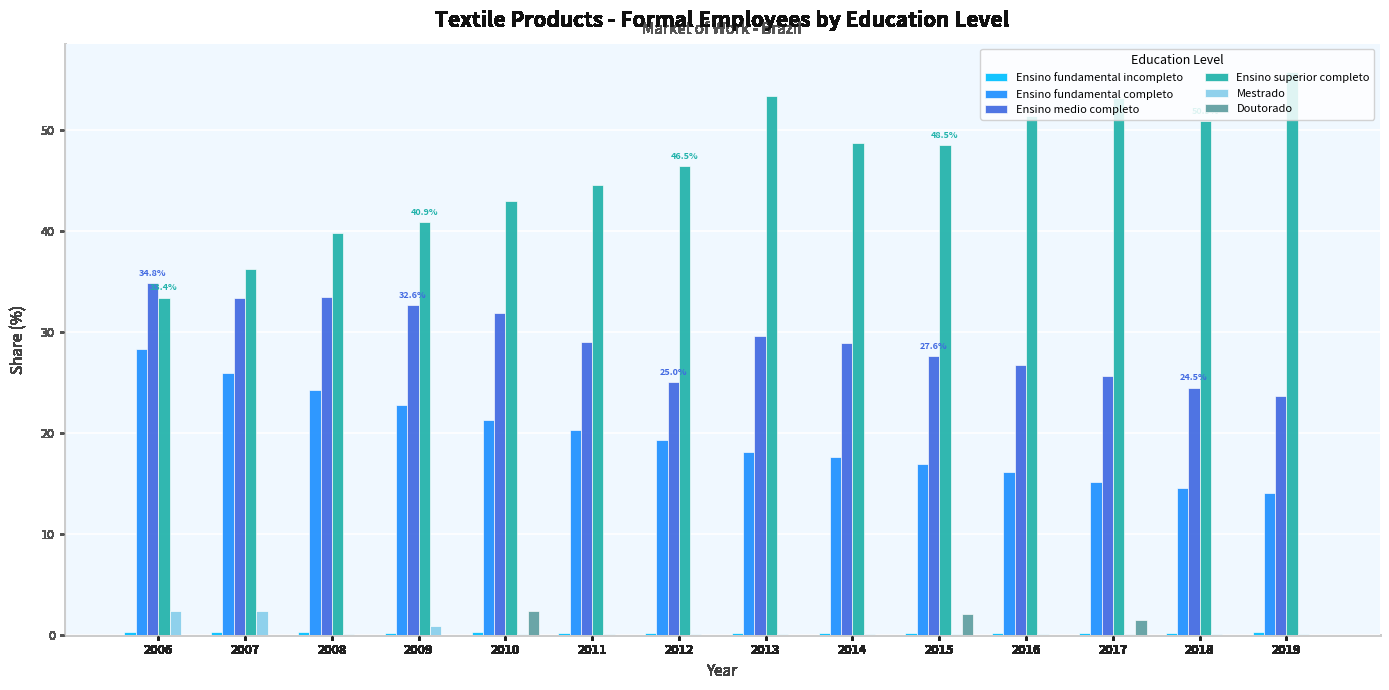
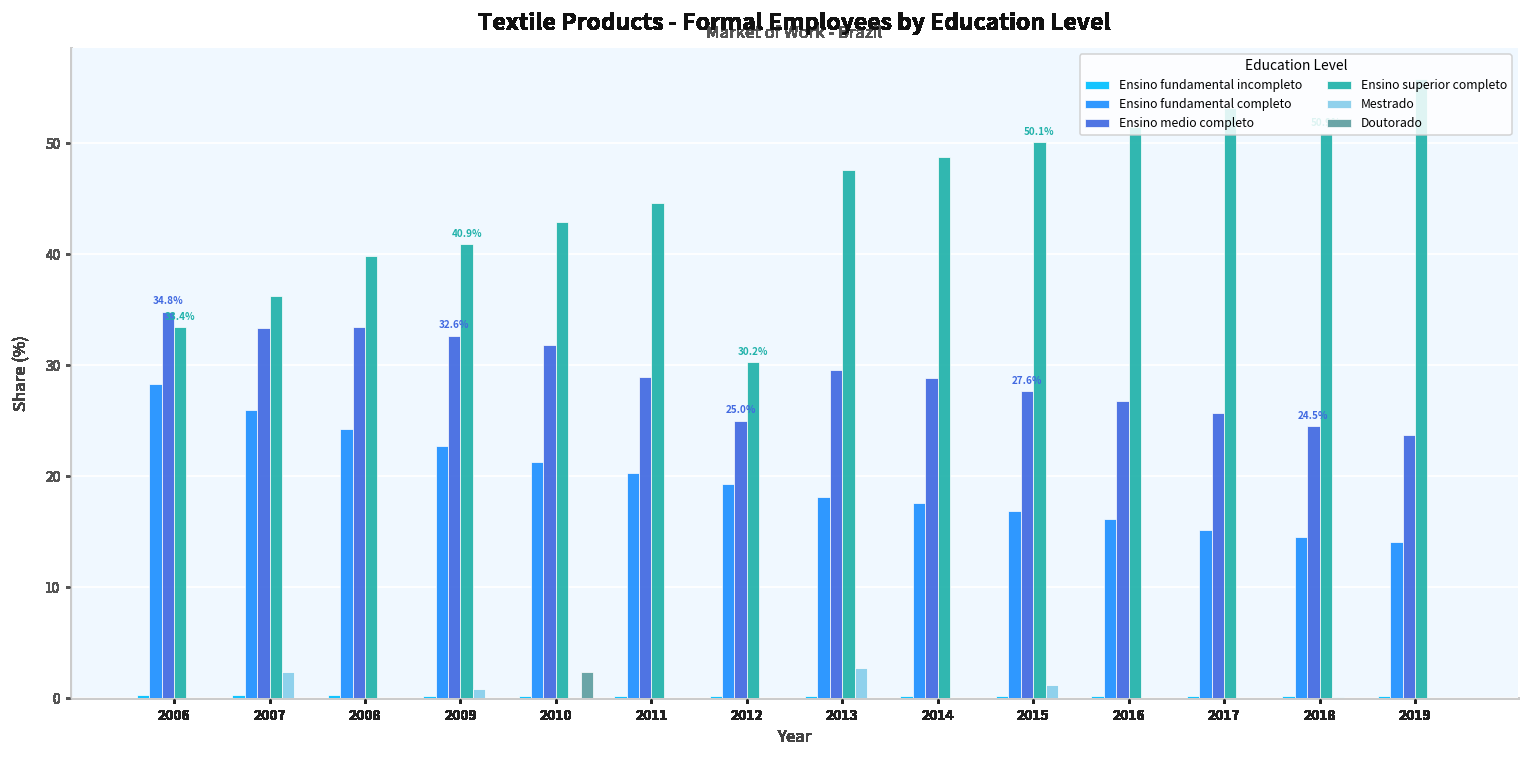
Mestrado, 2006: 2.3 -> 0.0
Ensino superior completo, 2012: 46.5% -> 30.2%
Ensino superior completo, 2013: 53.4 -> 47.6
Mestrado, 2013: 0.1 -> 2.8
Ensino superior completo, 2015: 48.5% -> 50.1%
Mestrado, 2015: 0.1 -> 1.2
Doutorado, 2015: 2.1 -> 0.0
Doutorado, 2017: 1.5 -> 0.0
